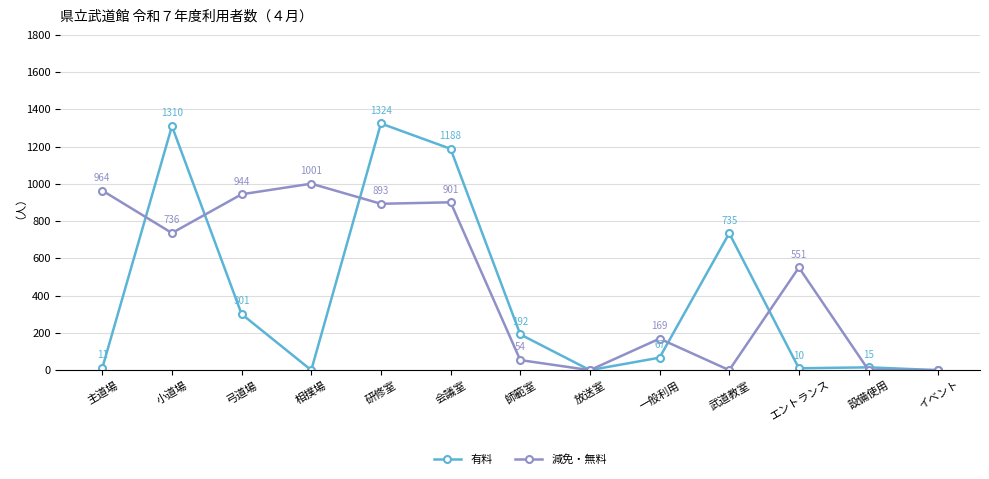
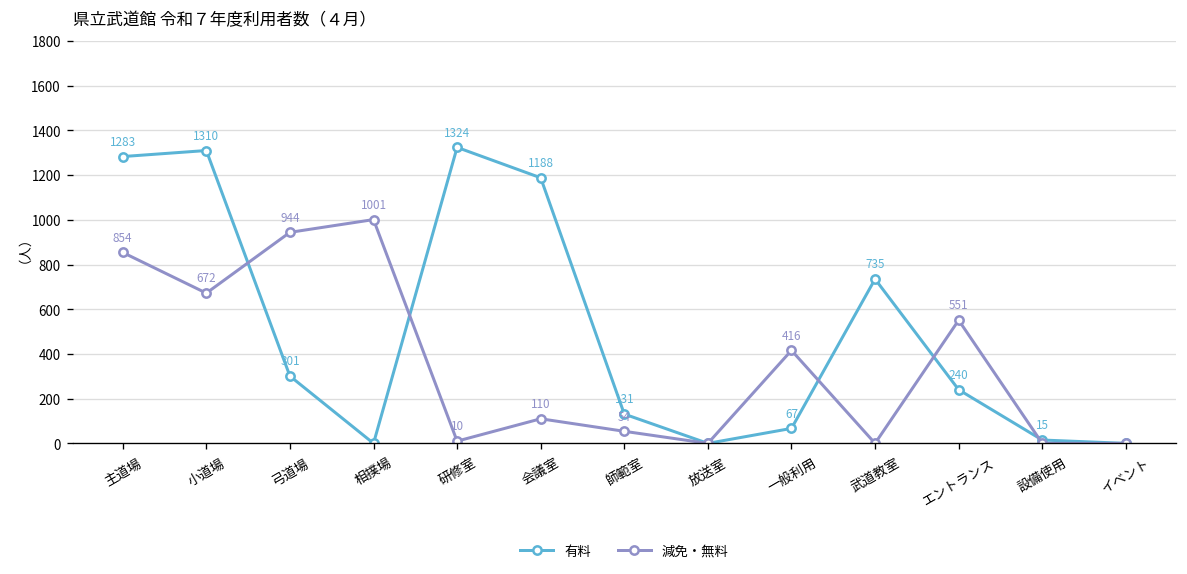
有料, 主道場: 11 -> 1283
減免・無料, 主道場: 964 -> 854
減免・無料, 小道場: 736 -> 672
減免・無料, 研修室: 893 -> 10
減免・無料, 会議室: 901 -> 110
有料, 師範室: 192 -> 131
減免・無料, 一般利用: 169 -> 416
有料, エントランス: 10 -> 240
